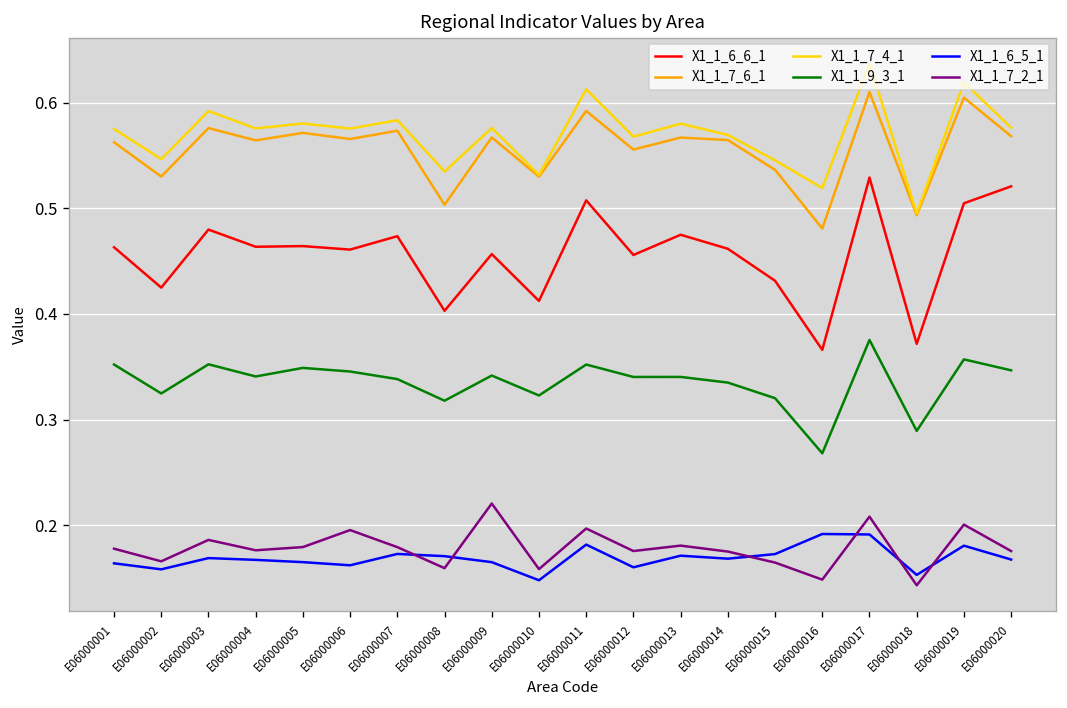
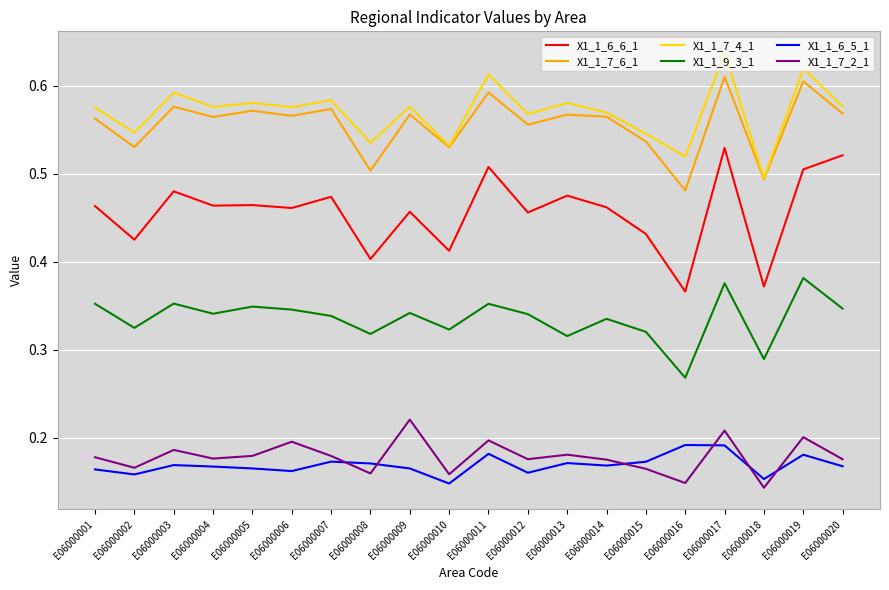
X1_1_9_3_1, E06000013: 0.34 -> 0.32
X1_1_9_3_1, E06000019: 0.36 -> 0.38
